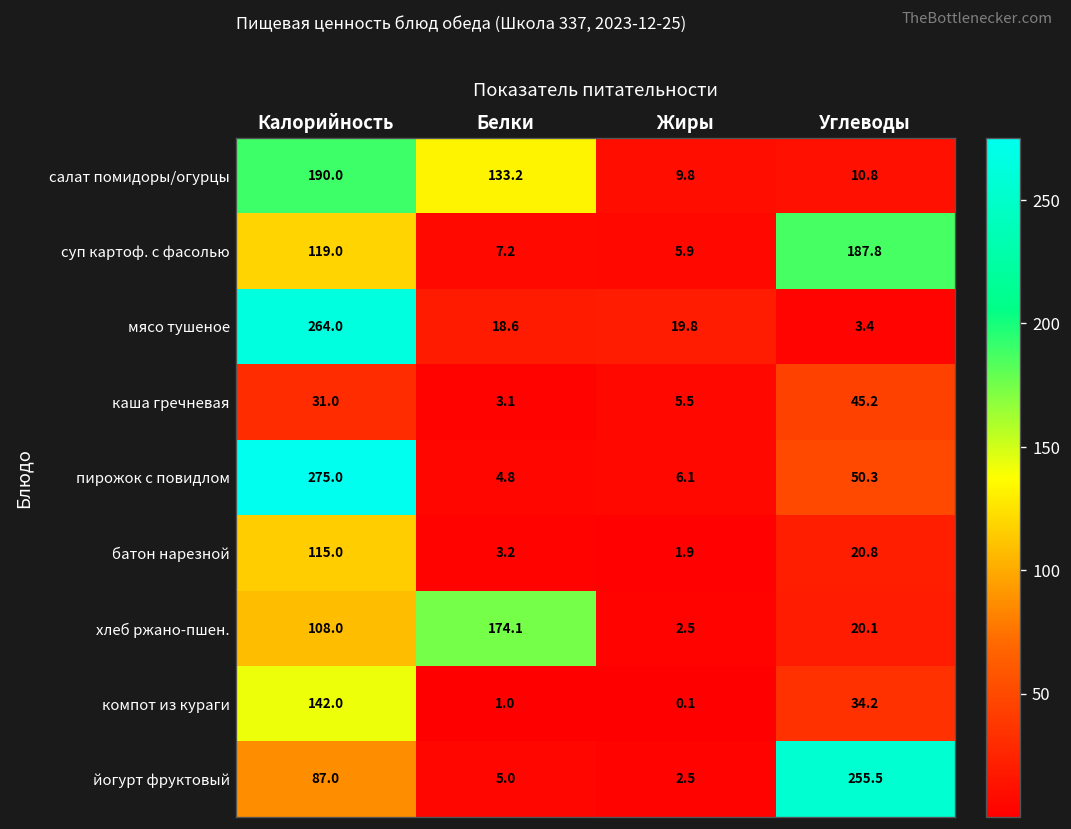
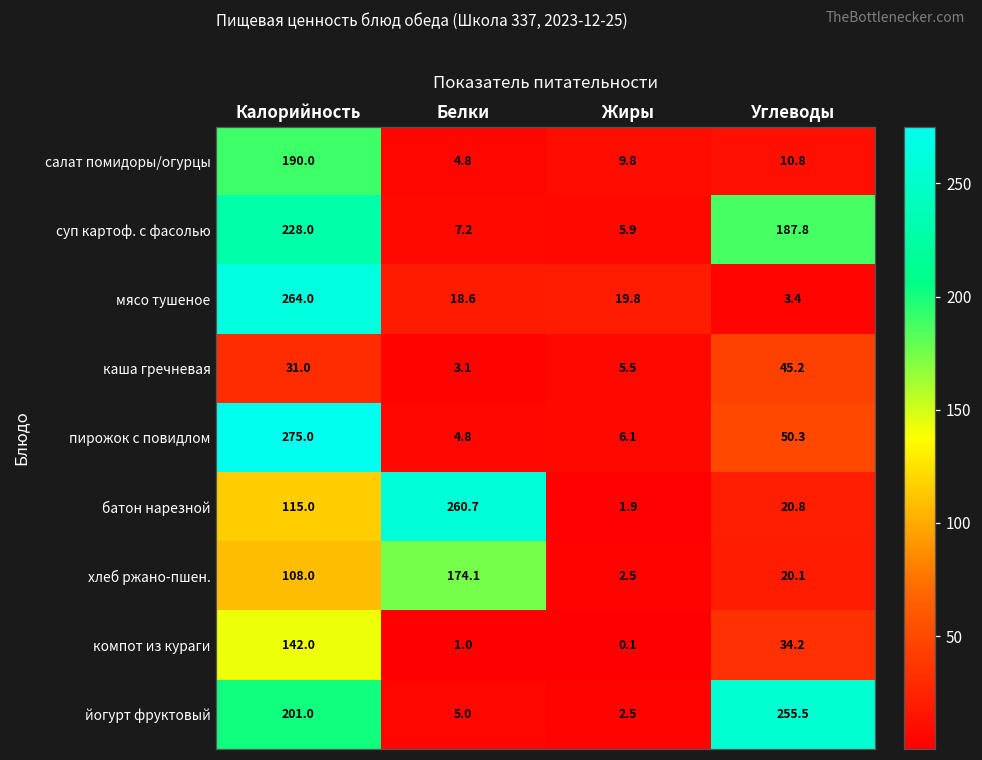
салат помидоры/огурцы, Белки: 133.2 -> 4.8
суп картоф. с фасолью, Калорийность: 119.0 -> 228.0
батон нарезной, Белки: 3.2 -> 260.7
йогурт фруктовый, Калорийность: 87.0 -> 201.0
